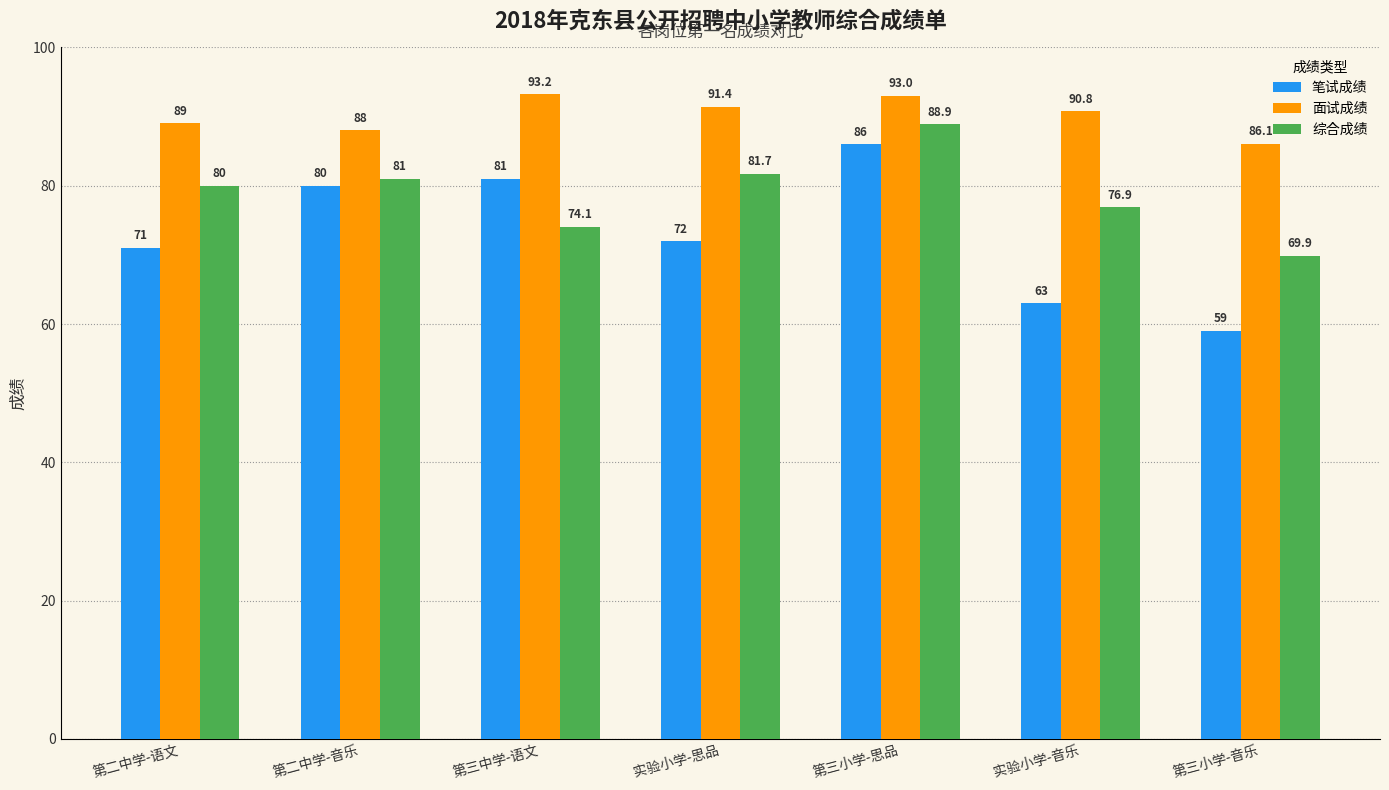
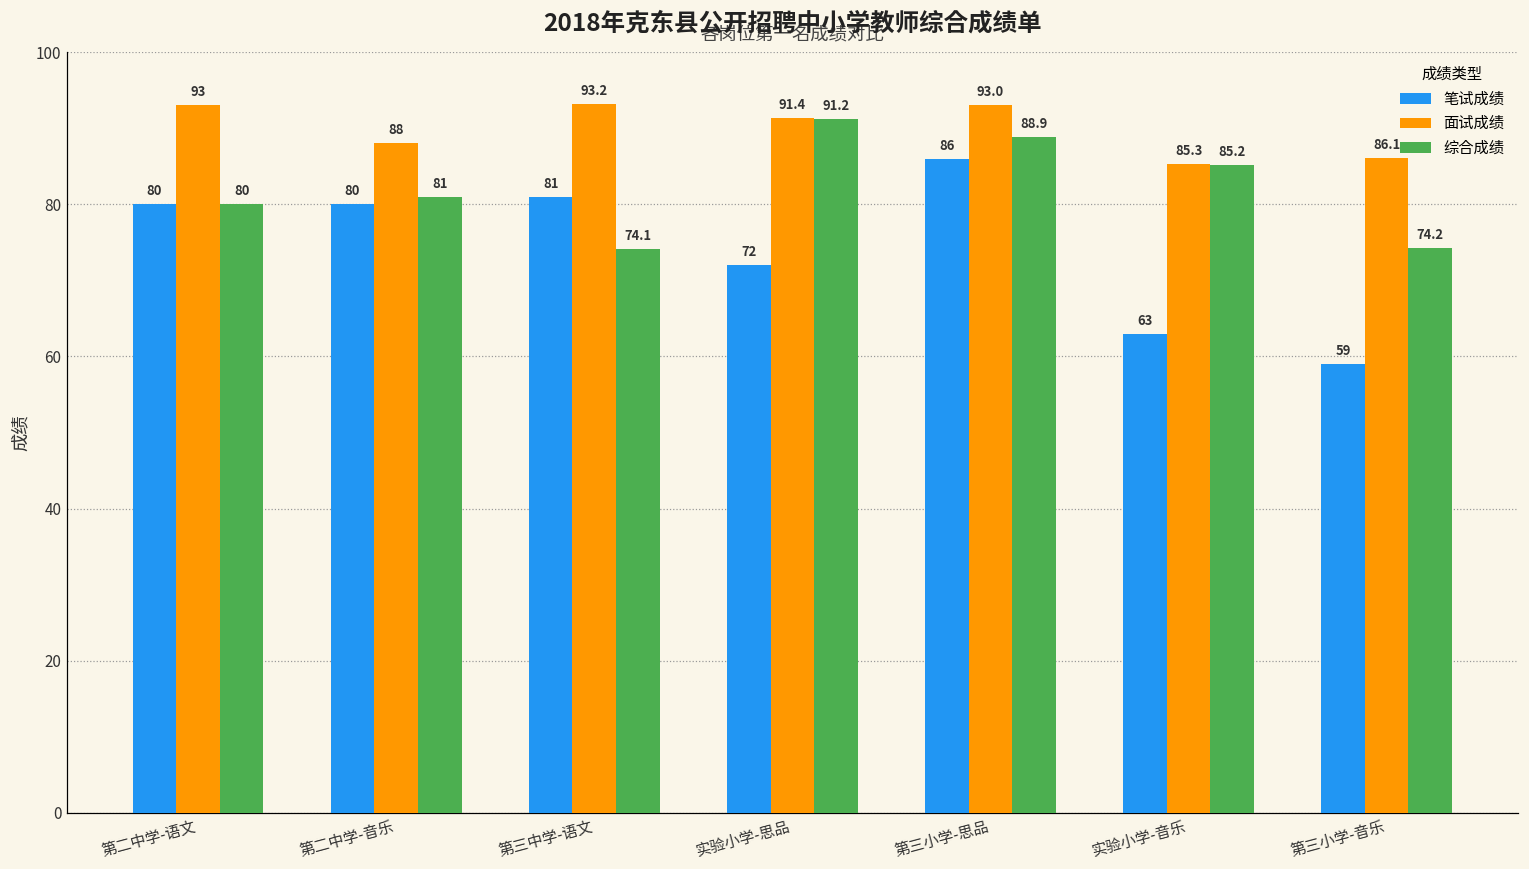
笔试成绩, 第二中学-语文: 71 -> 80
面试成绩, 第二中学-语文: 89 -> 93
综合成绩, 实验小学-思品: 81.7 -> 91.2
面试成绩, 实验小学-音乐: 90.8 -> 85.3
综合成绩, 实验小学-音乐: 76.9 -> 85.2
综合成绩, 第三小学-音乐: 69.9 -> 74.2
